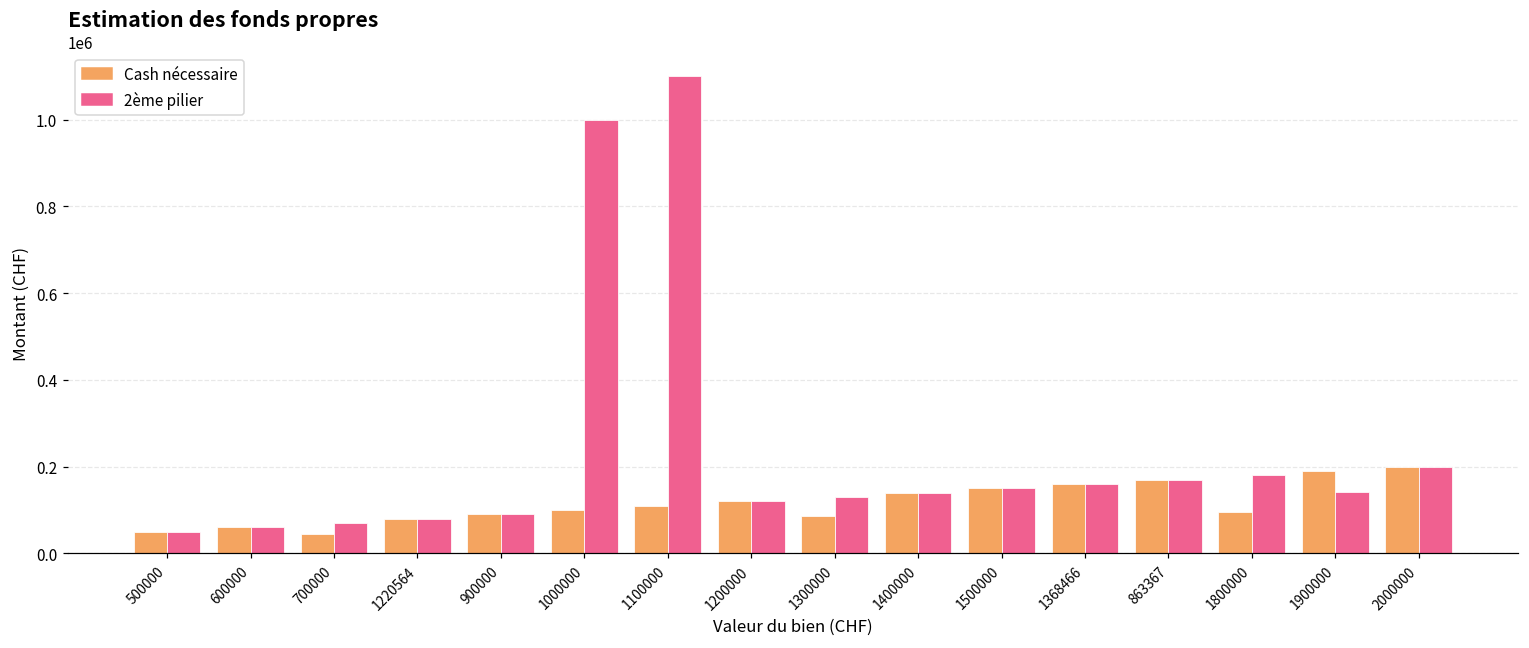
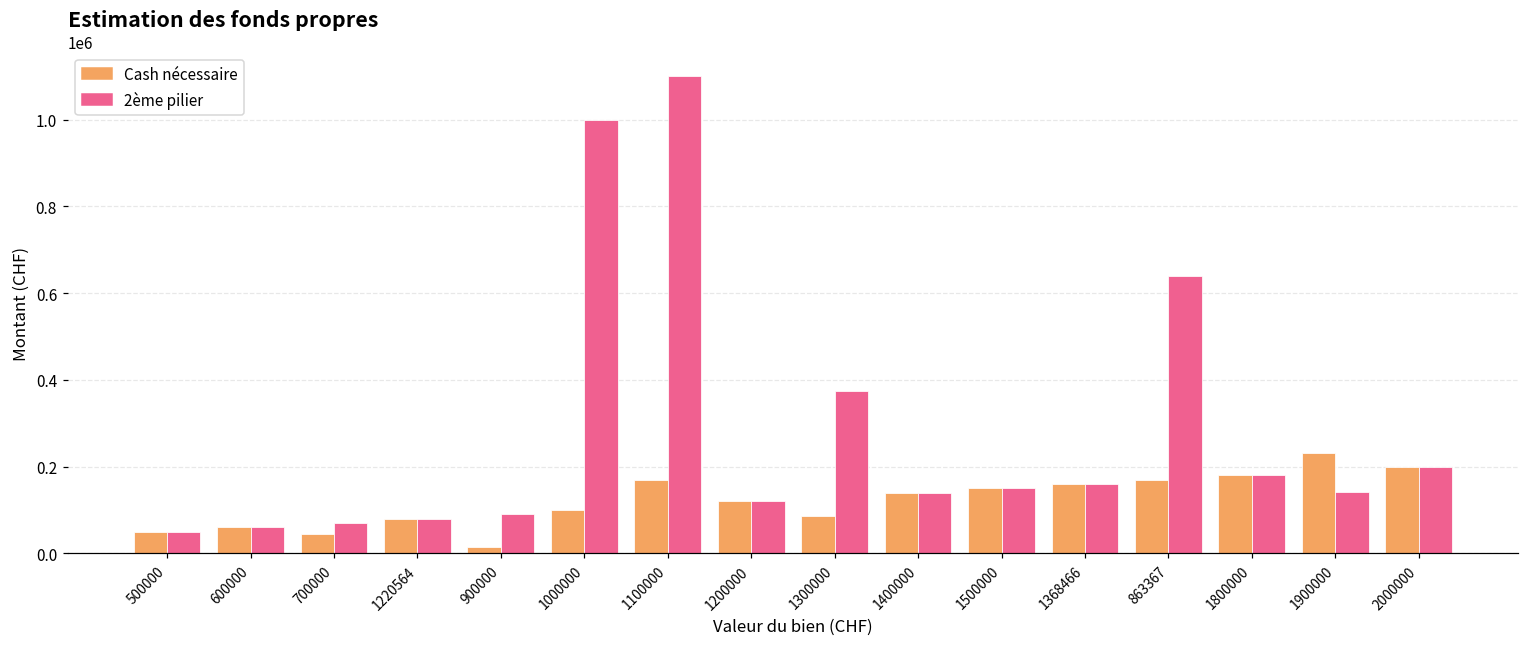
Cash nécessaire, 900000: 90000 -> 20000
Cash nécessaire, 1100000: 110000 -> 170000
2ème pilier, 1300000: 130000 -> 370000
2ème pilier, 863367: 170000 -> 640000
Cash nécessaire, 1800000: 100000 -> 180000
Cash nécessaire, 1900000: 190000 -> 230000
